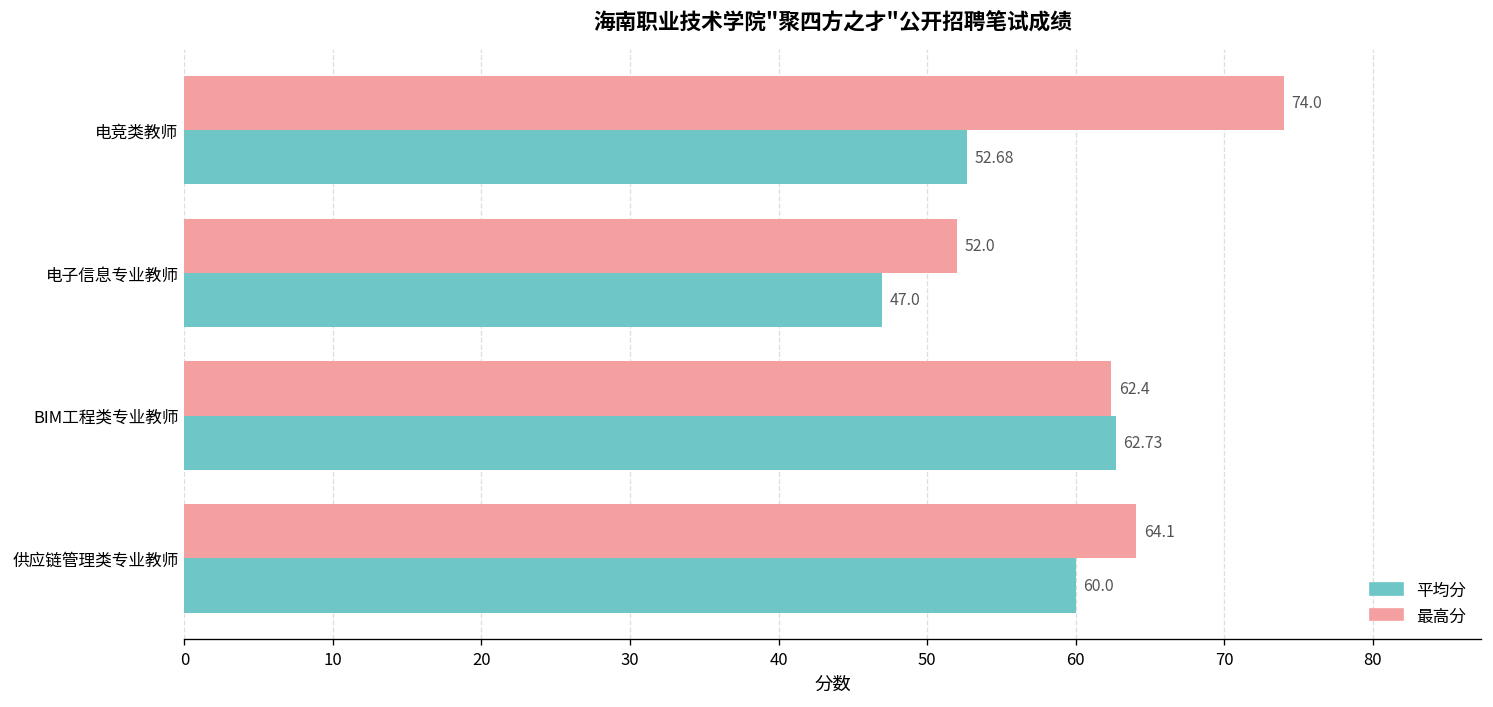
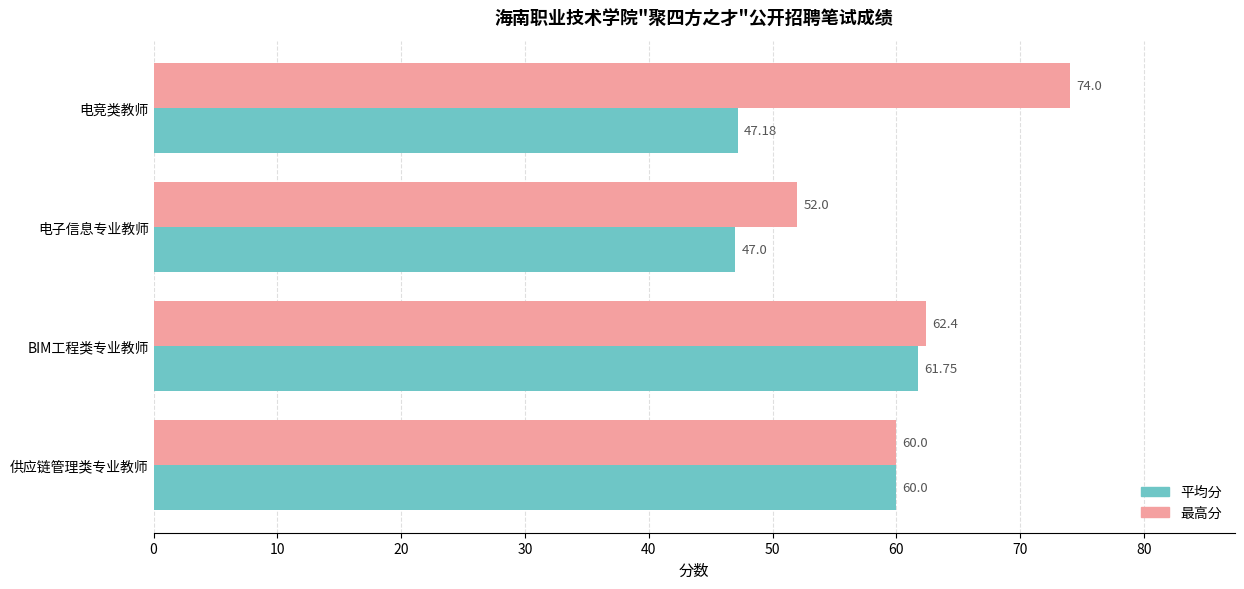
平均分, 电竞类教师: 52.68 -> 47.18
平均分, BIM工程类专业教师: 62.73 -> 61.75
最高分, 供应链管理类专业教师: 64.1 -> 60.0
